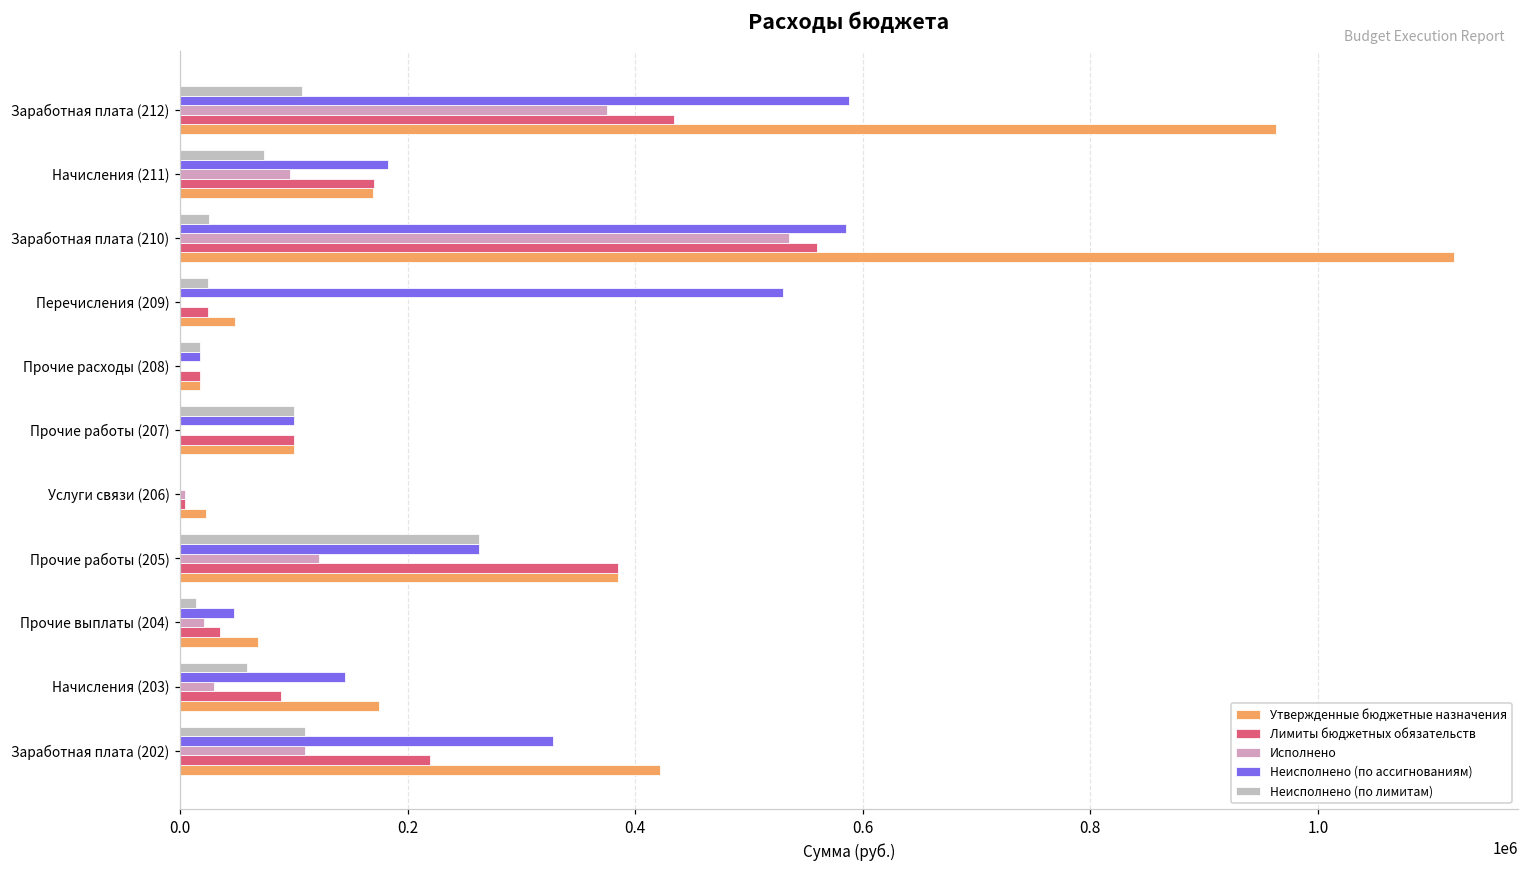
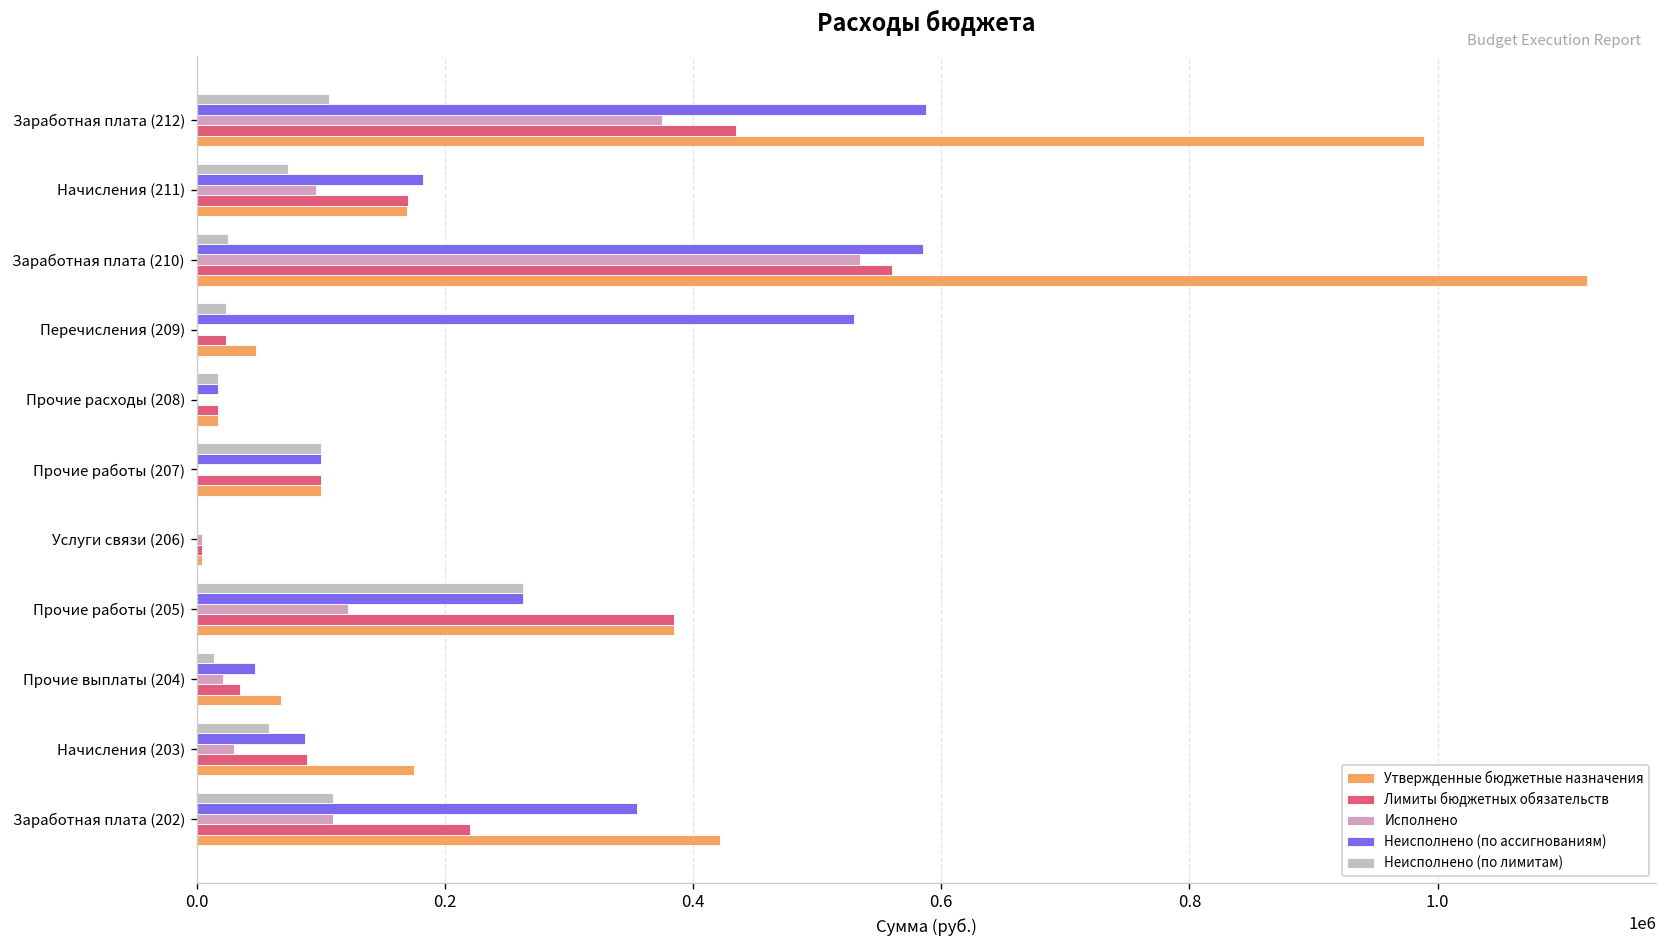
Утвержденные бюджетные назначения, Заработная плата (212): 963000 -> 989000
Утвержденные бюджетные назначения, Услуги связи (206): 22000 -> 4000
Неисполнено (по ассигнованиям), Начисления (203): 145000 -> 87000
Неисполнено (по ассигнованиям), Заработная плата (202): 328000 -> 355000
